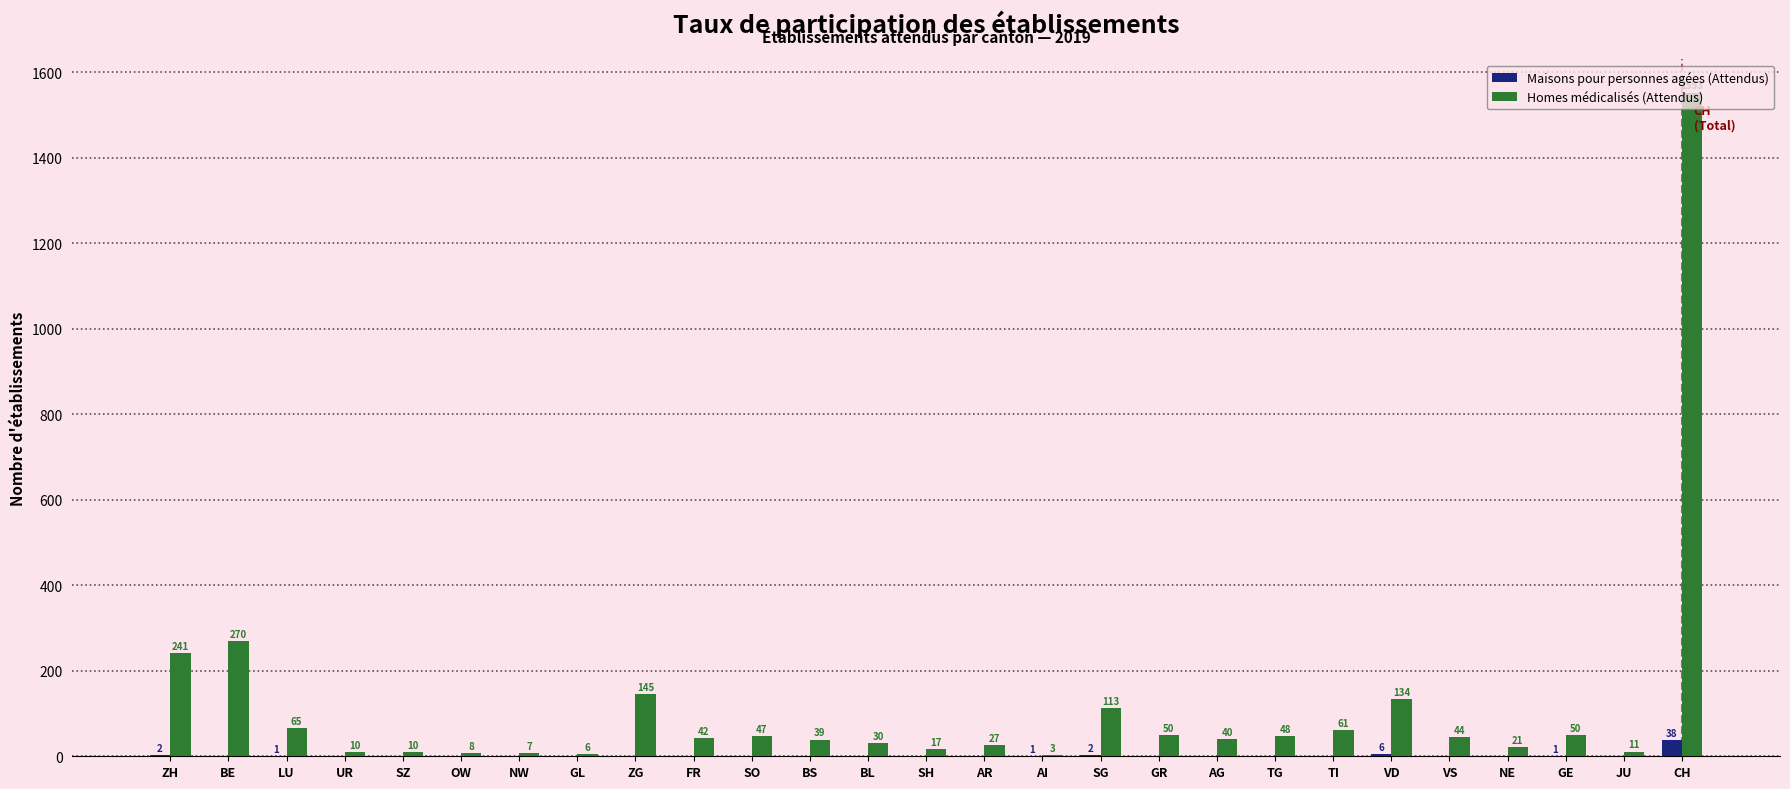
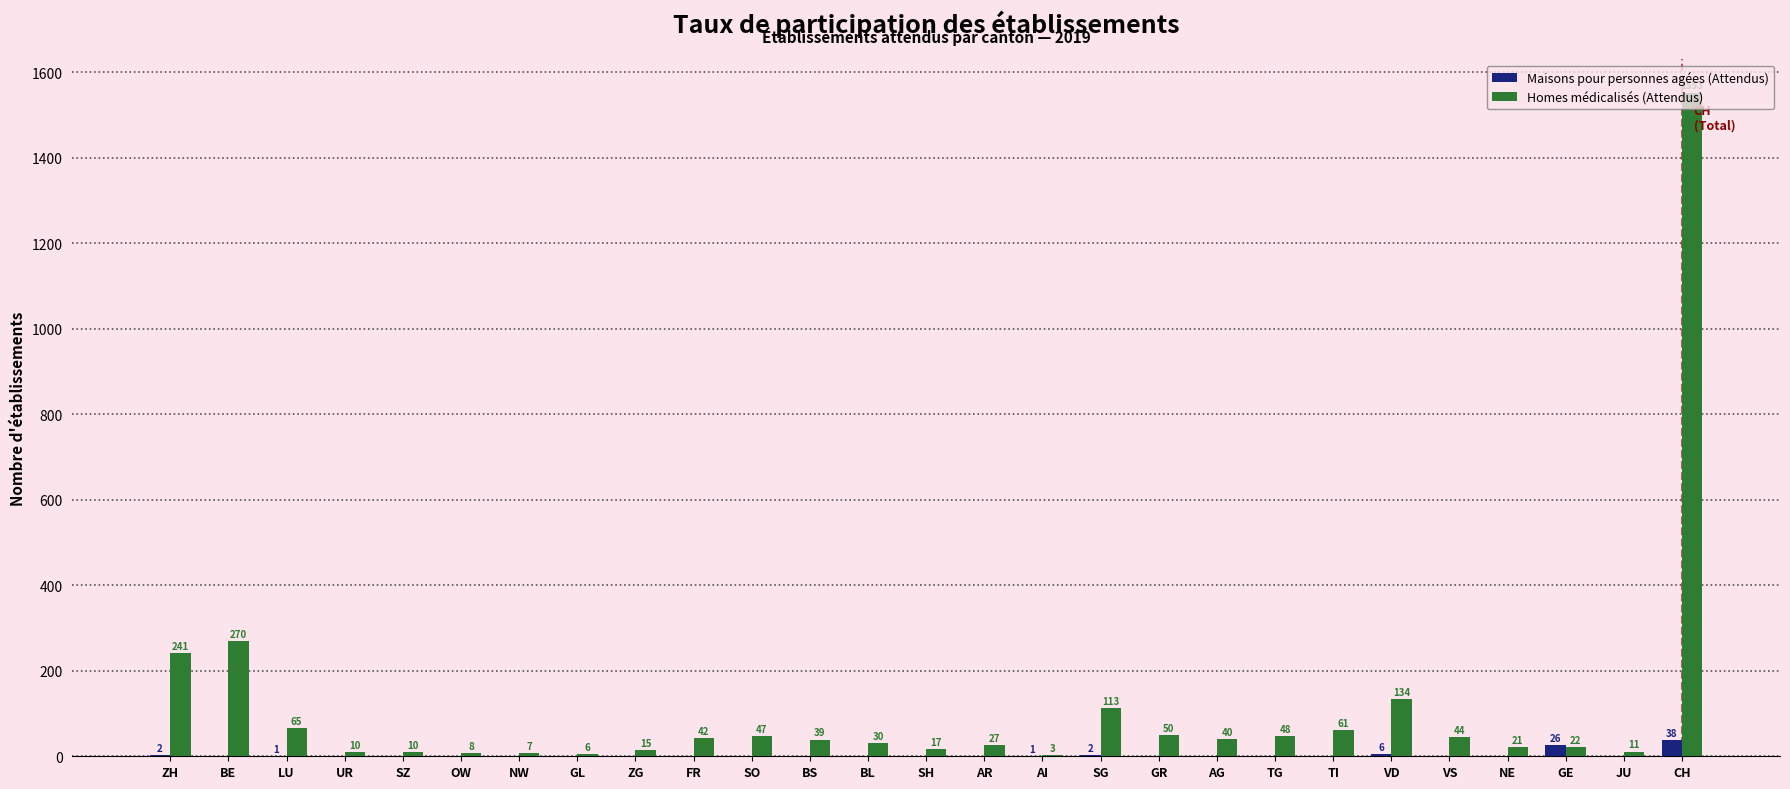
Homes médicalisés (Attendus), ZG: 145 -> 15
Maisons pour personnes agées (Attendus), GE: 1 -> 26
Homes médicalisés (Attendus), GE: 50 -> 22
